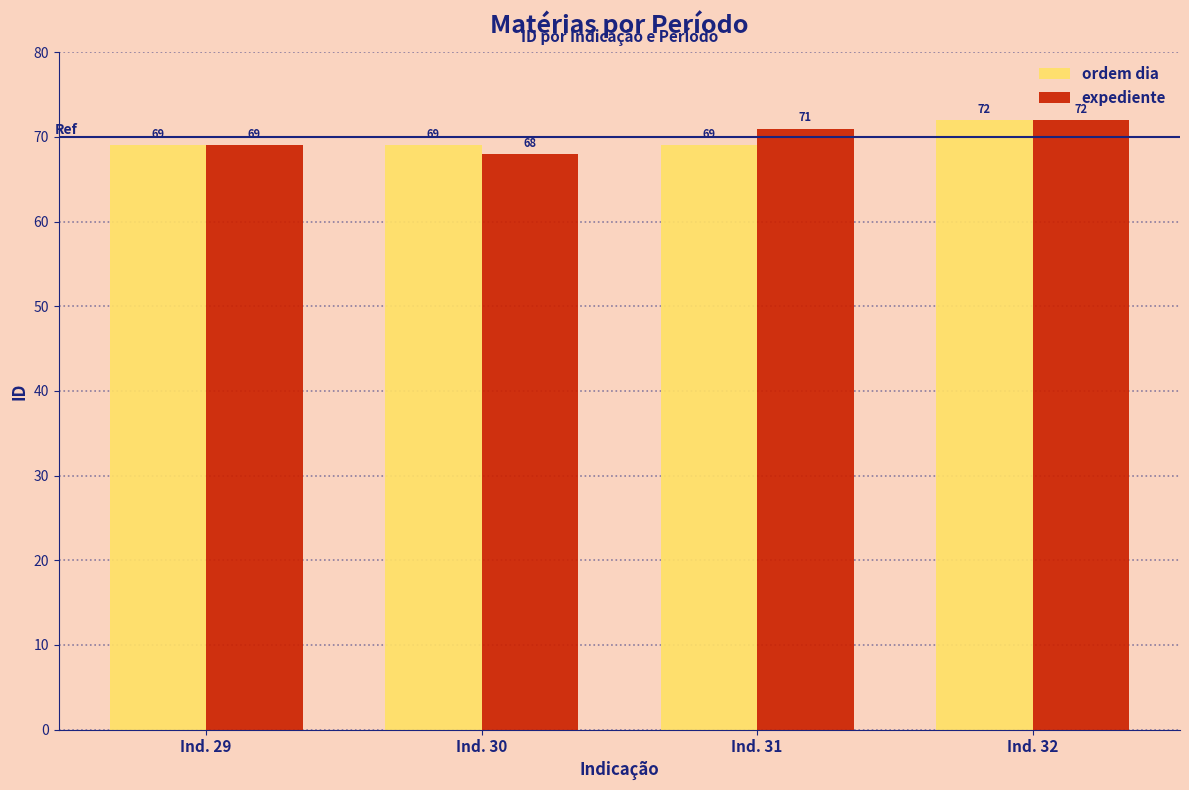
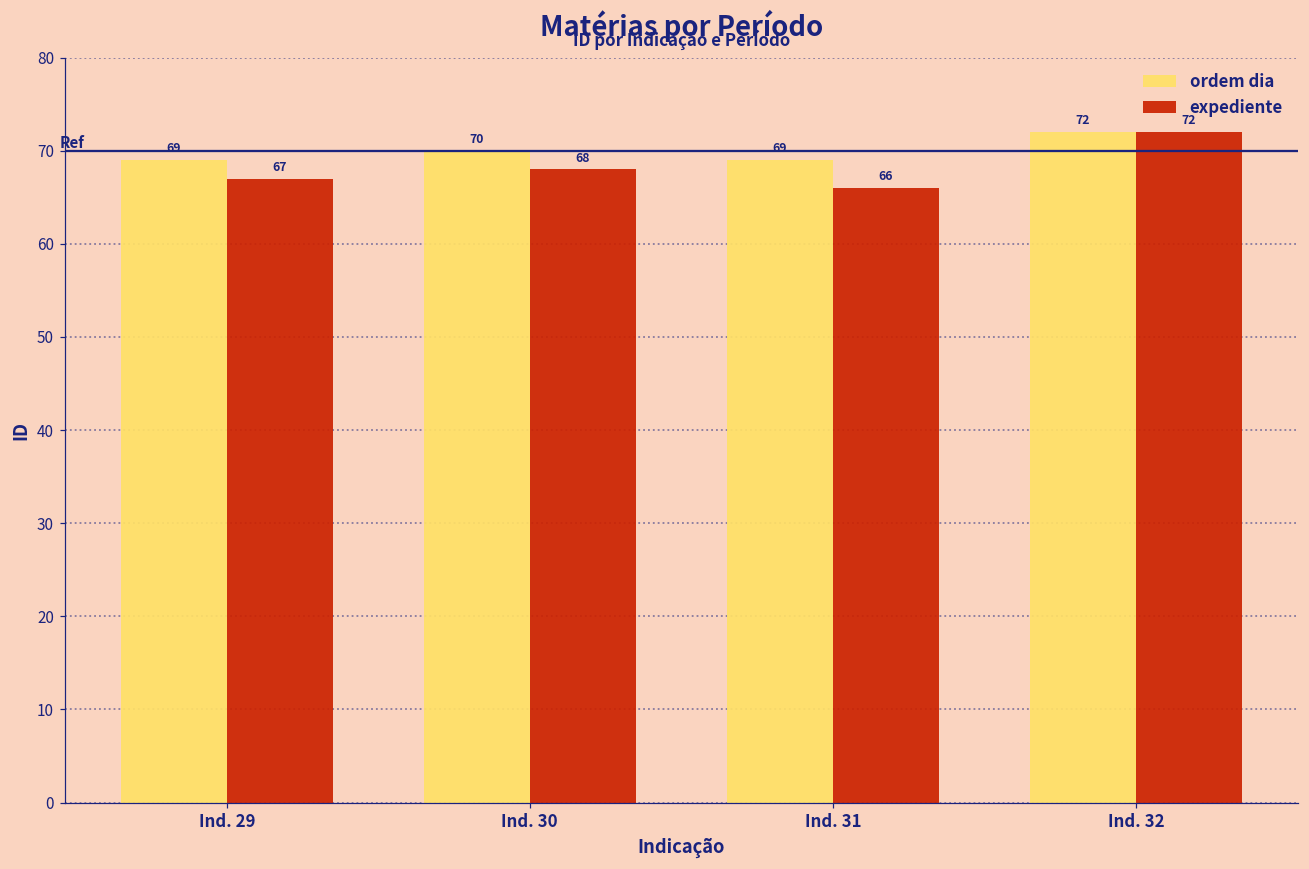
expediente, Ind. 29: 69 -> 67
ordem dia, Ind. 30: 69 -> 70
expediente, Ind. 31: 71 -> 66
